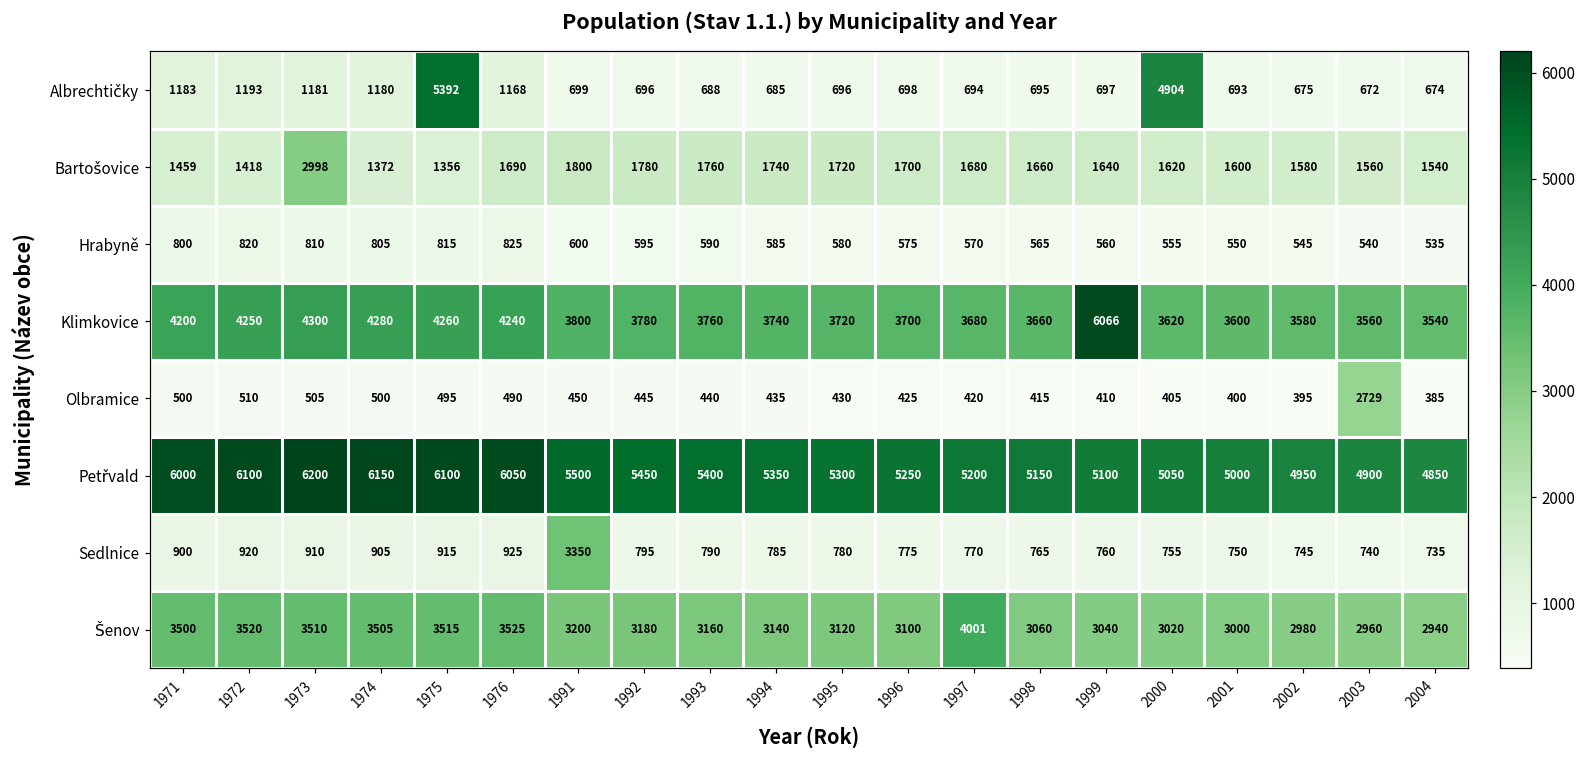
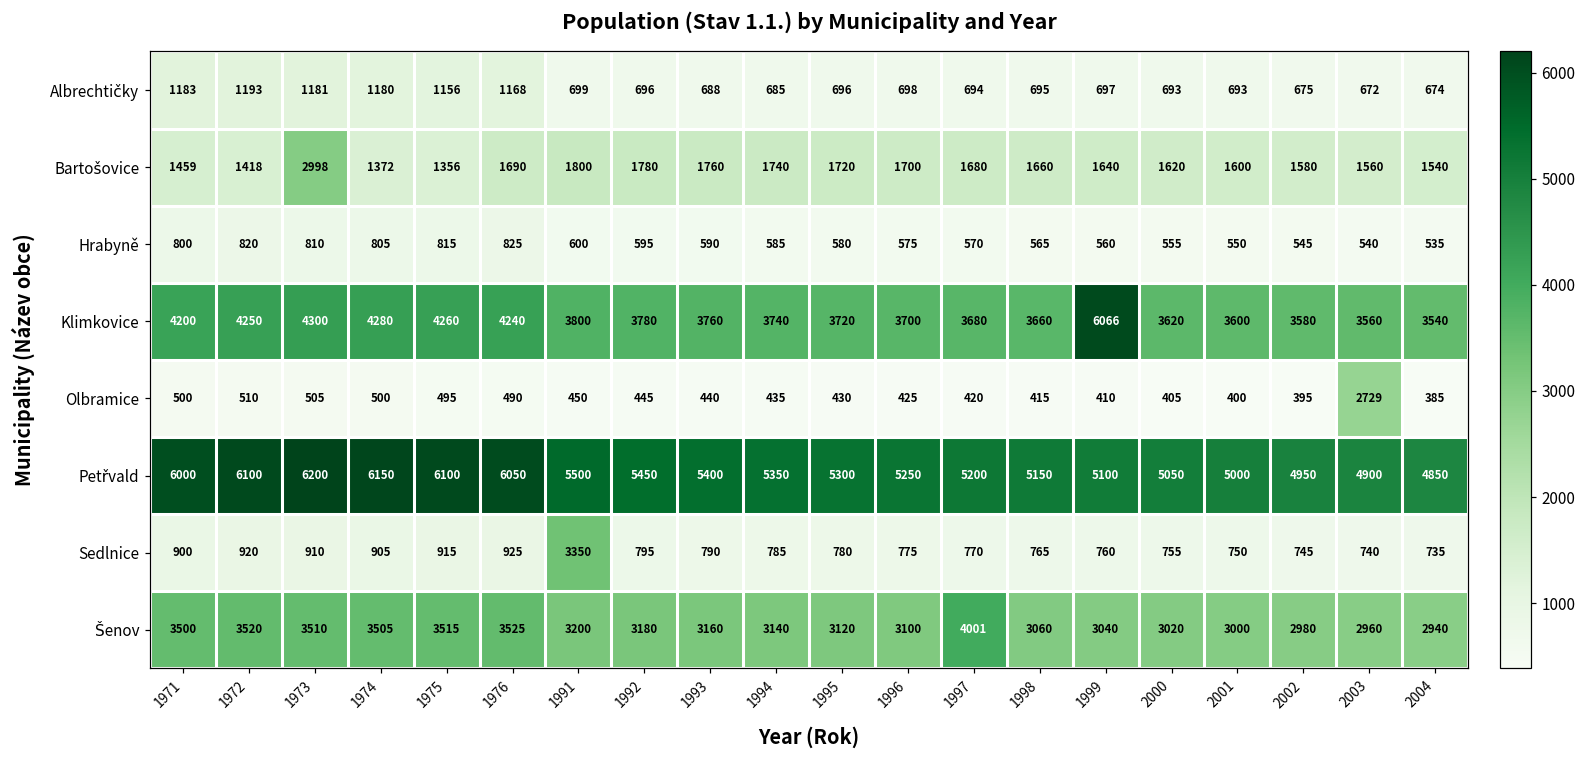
Albrechtičky, 1975: 5392 -> 1156
Albrechtičky, 2000: 4904 -> 693
